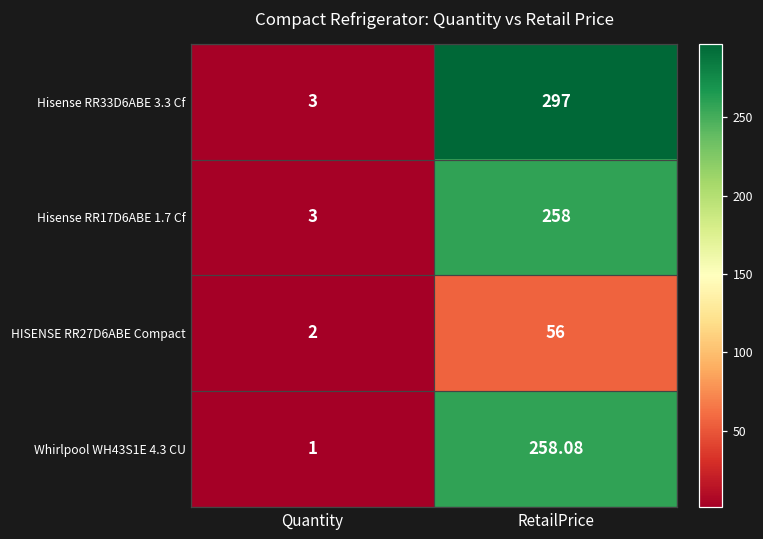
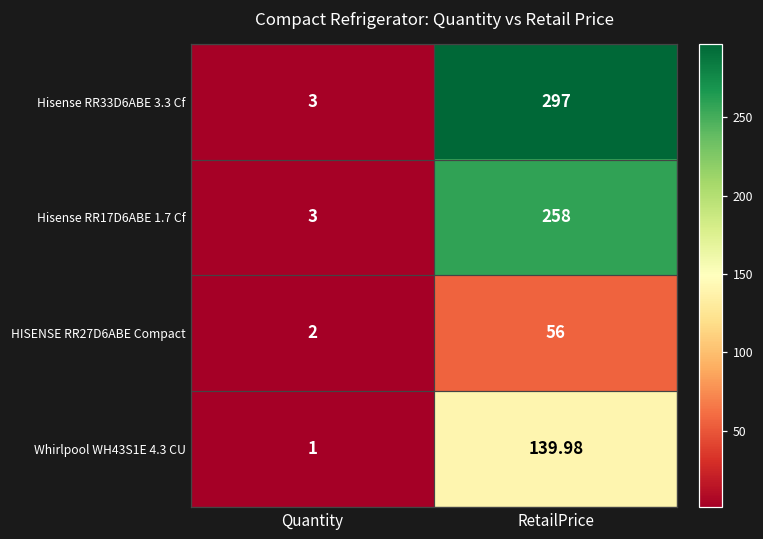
Whirlpool WH43S1E 4.3 CU, RetailPrice: 258.08 -> 139.98
